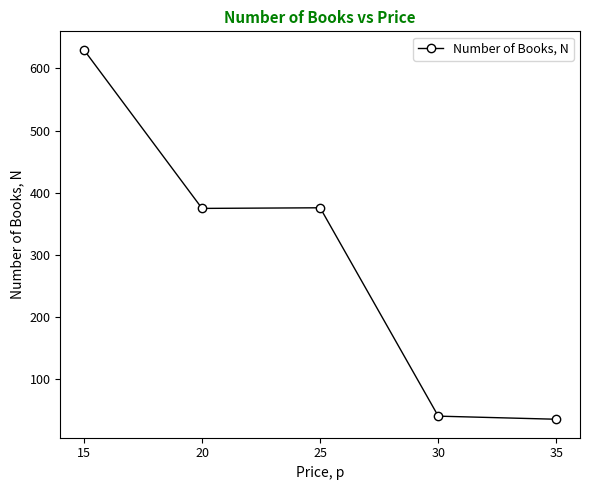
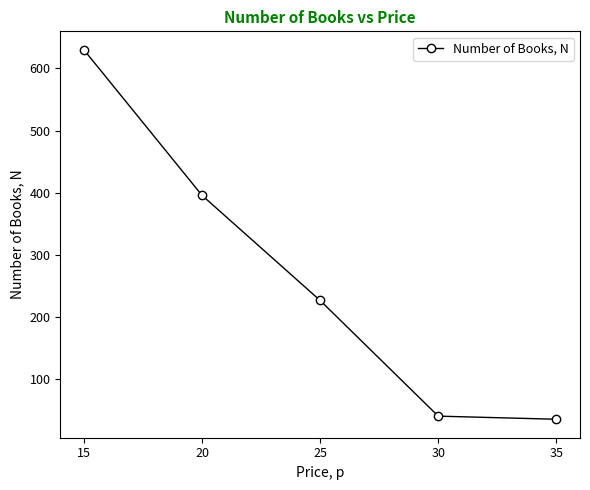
20: 380 -> 400
25: 380 -> 230
